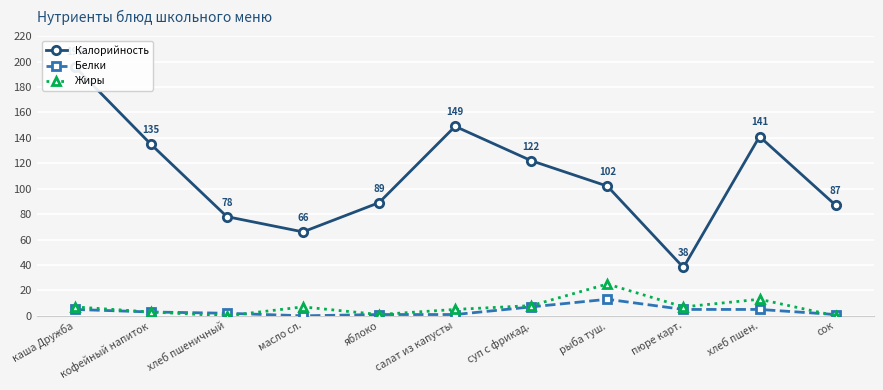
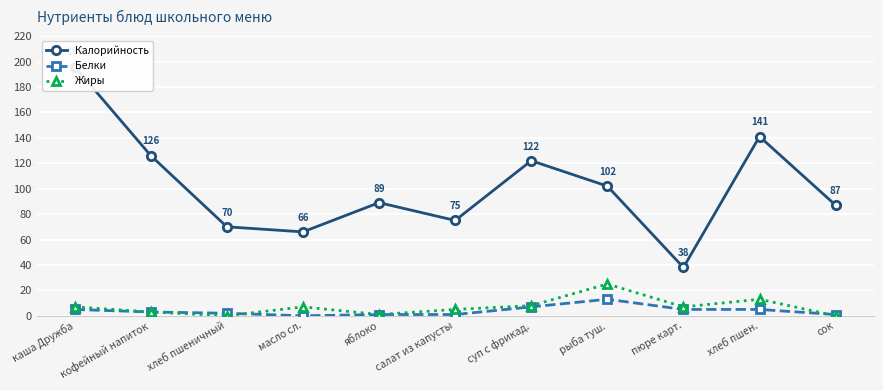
Калорийность, кофейный напиток: 135 -> 126
Калорийность, хлеб пшеничный: 78 -> 70
Калорийность, салат из капусты: 149 -> 75
